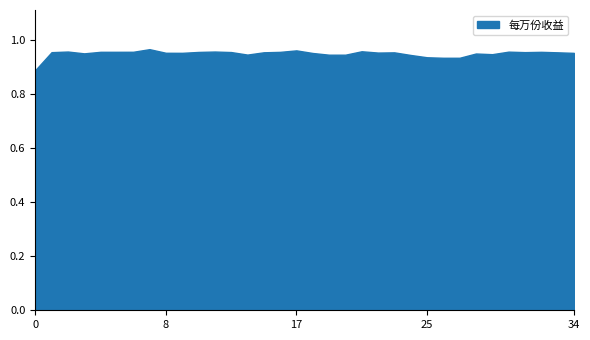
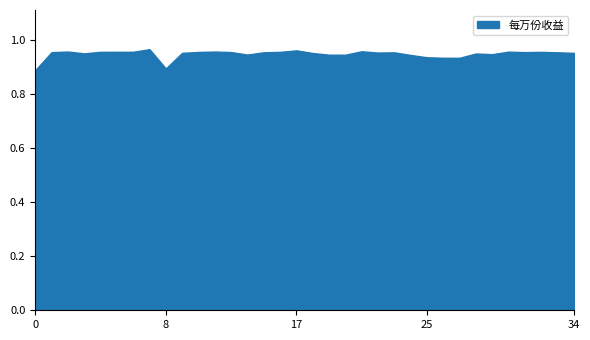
8: 0.95 -> 0.90
